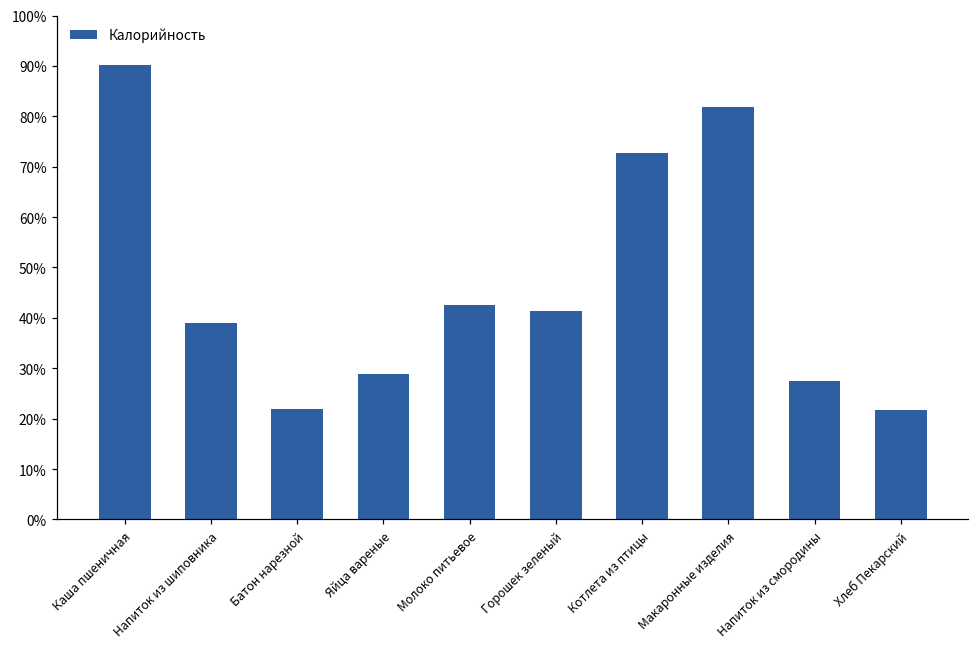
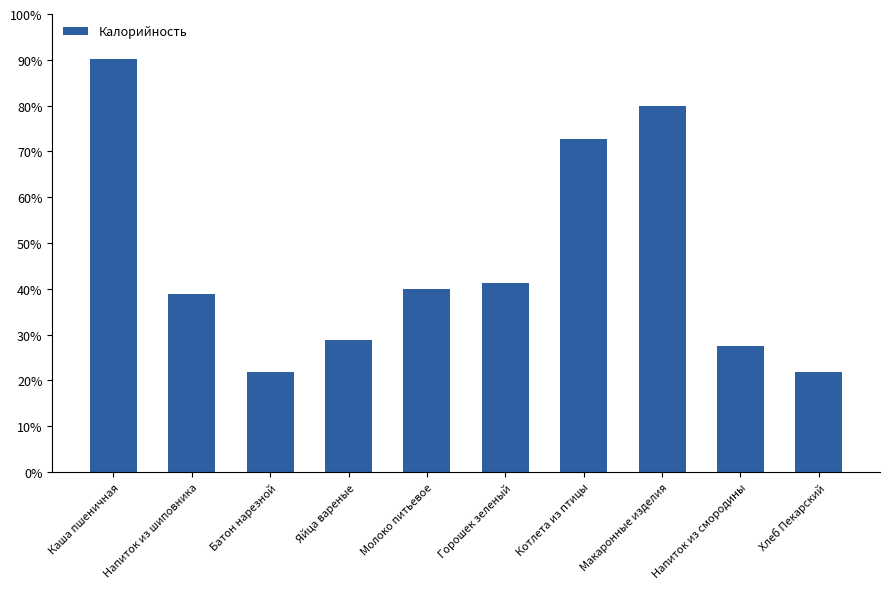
Молоко питьевое: 43% -> 40%
Макаронные изделия: 82% -> 80%
